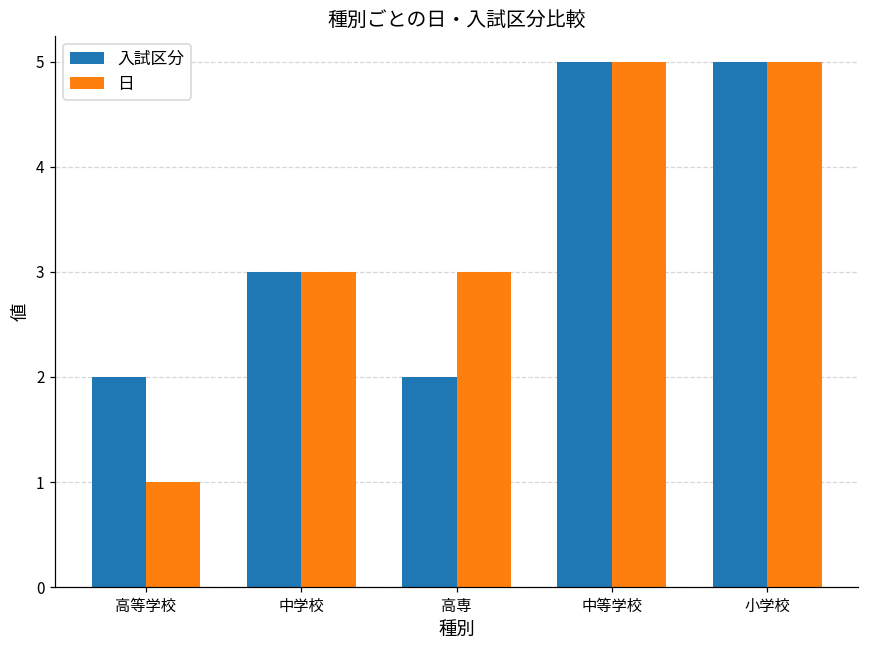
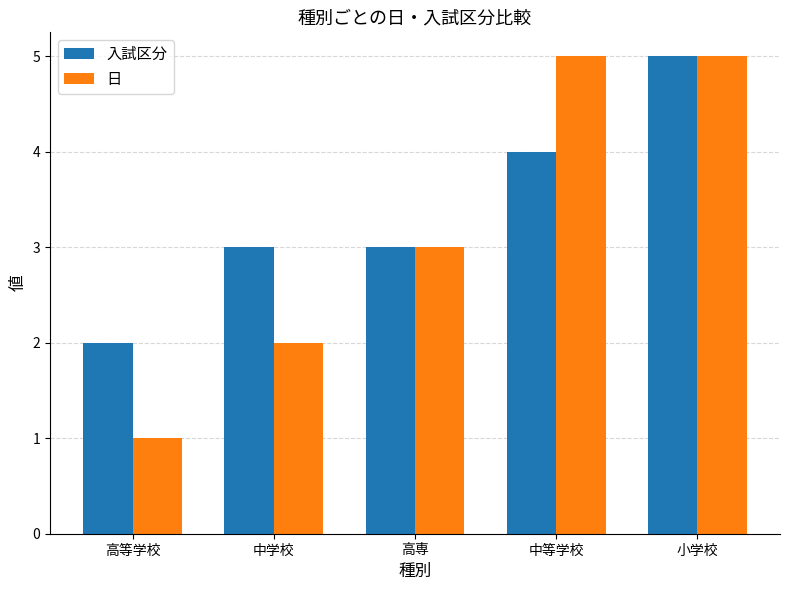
日, 中学校: 3 -> 2
入試区分, 高専: 2 -> 3
入試区分, 中等学校: 5 -> 4
